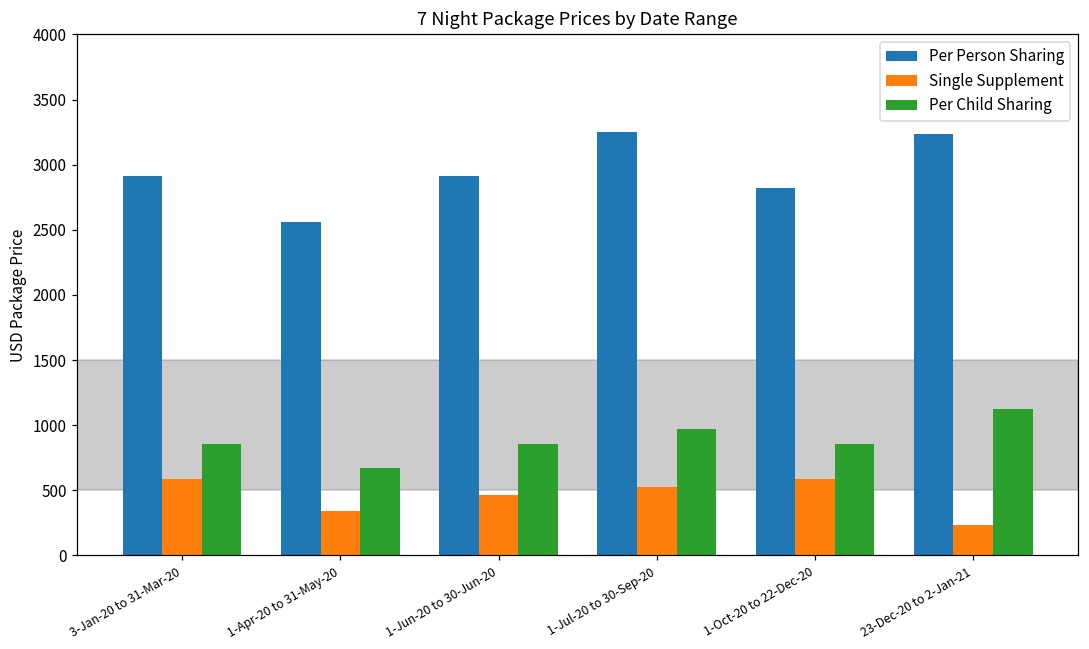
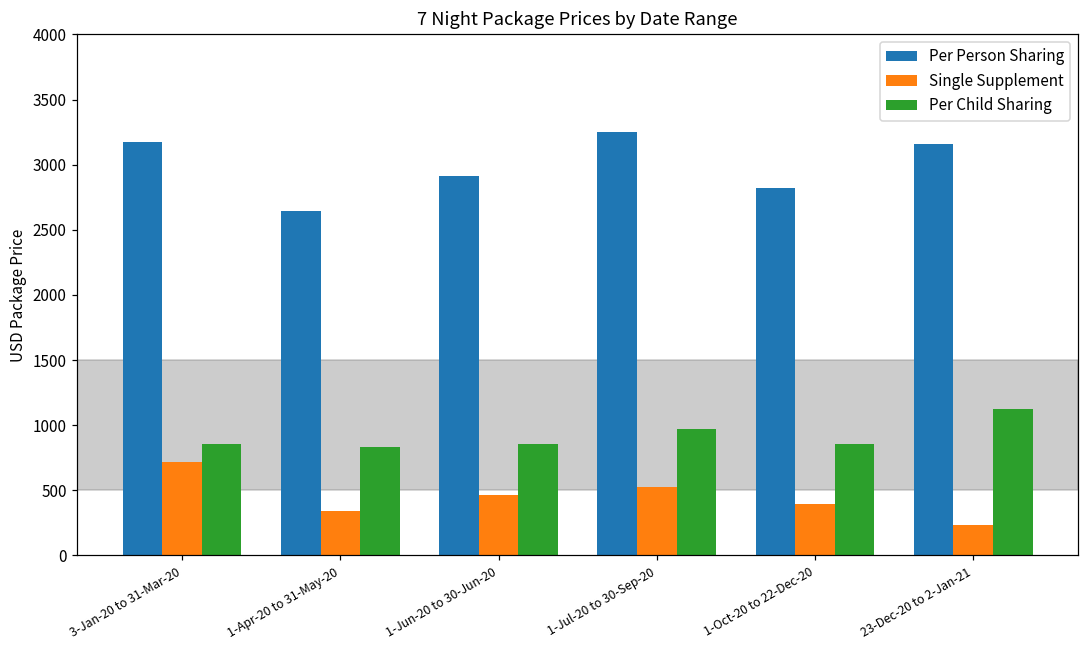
Per Person Sharing, 3-Jan-20 to 31-Mar-20: 2920 -> 3180
Single Supplement, 3-Jan-20 to 31-Mar-20: 590 -> 710
Per Person Sharing, 1-Apr-20 to 31-May-20: 2560 -> 2650
Per Child Sharing, 1-Apr-20 to 31-May-20: 670 -> 830
Single Supplement, 1-Oct-20 to 22-Dec-20: 590 -> 400
Per Person Sharing, 23-Dec-20 to 2-Jan-21: 3240 -> 3160
